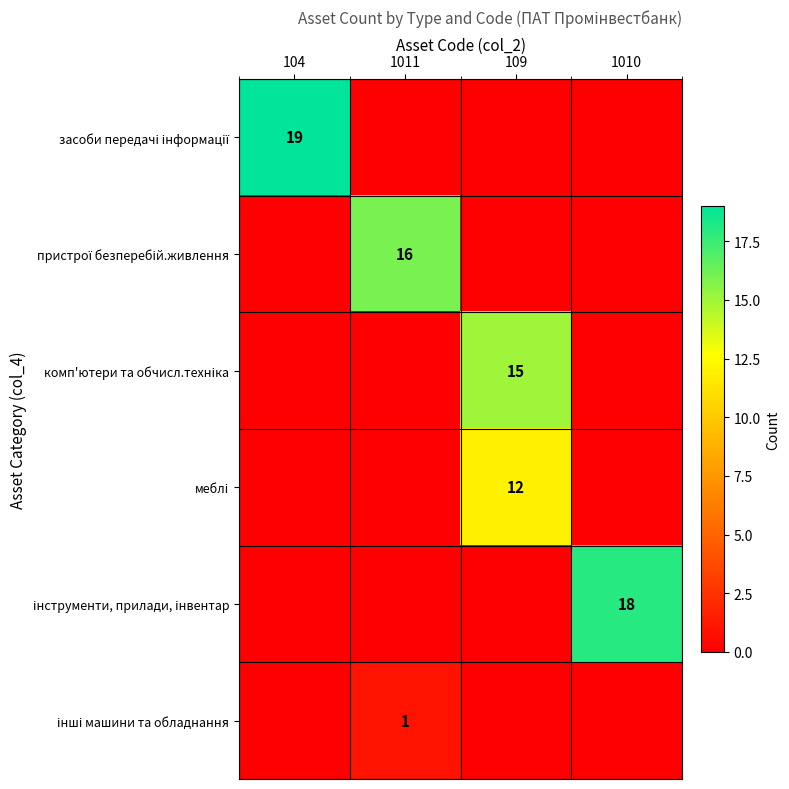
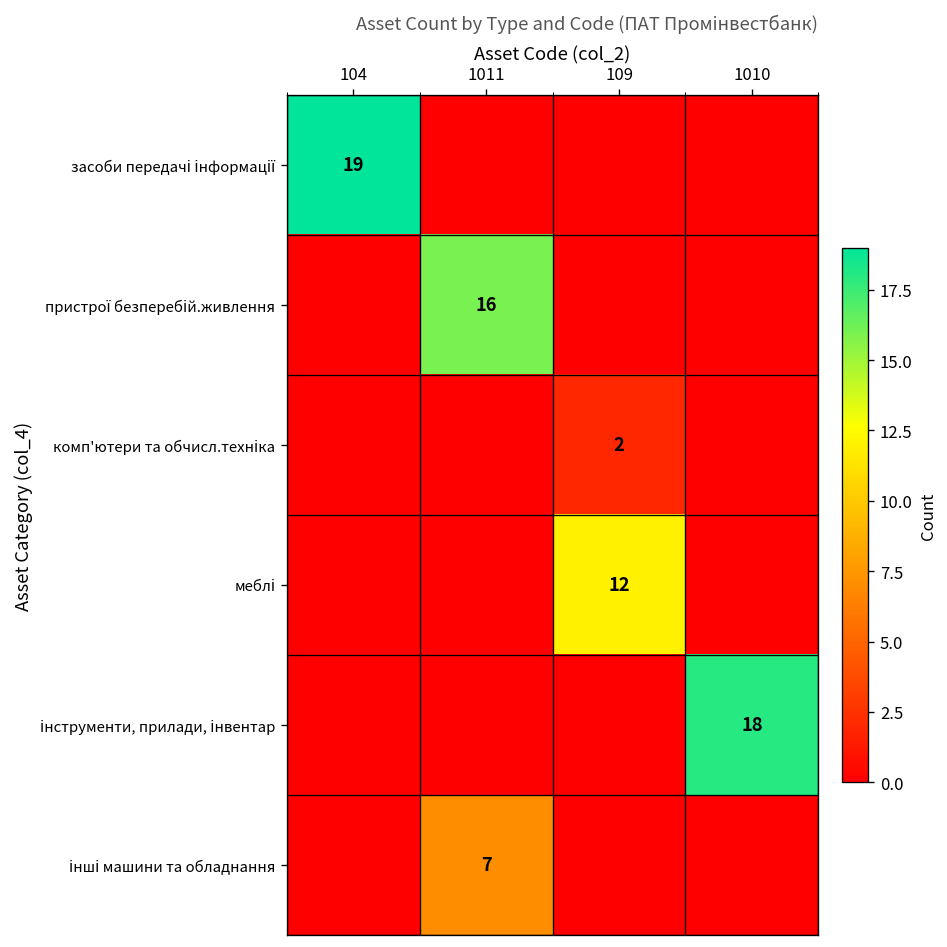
комп'ютери та обчисл.техніка, 109: 15 -> 2
інші машини та обладнання, 1011: 1 -> 7
